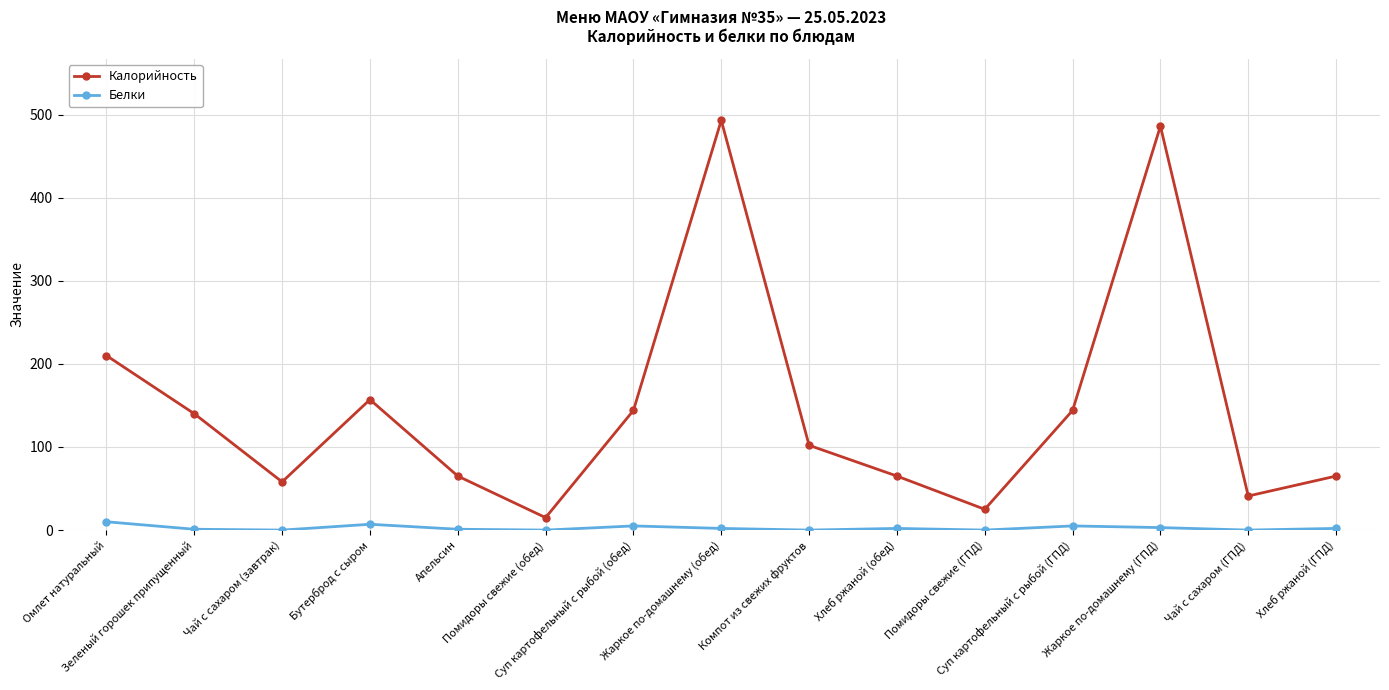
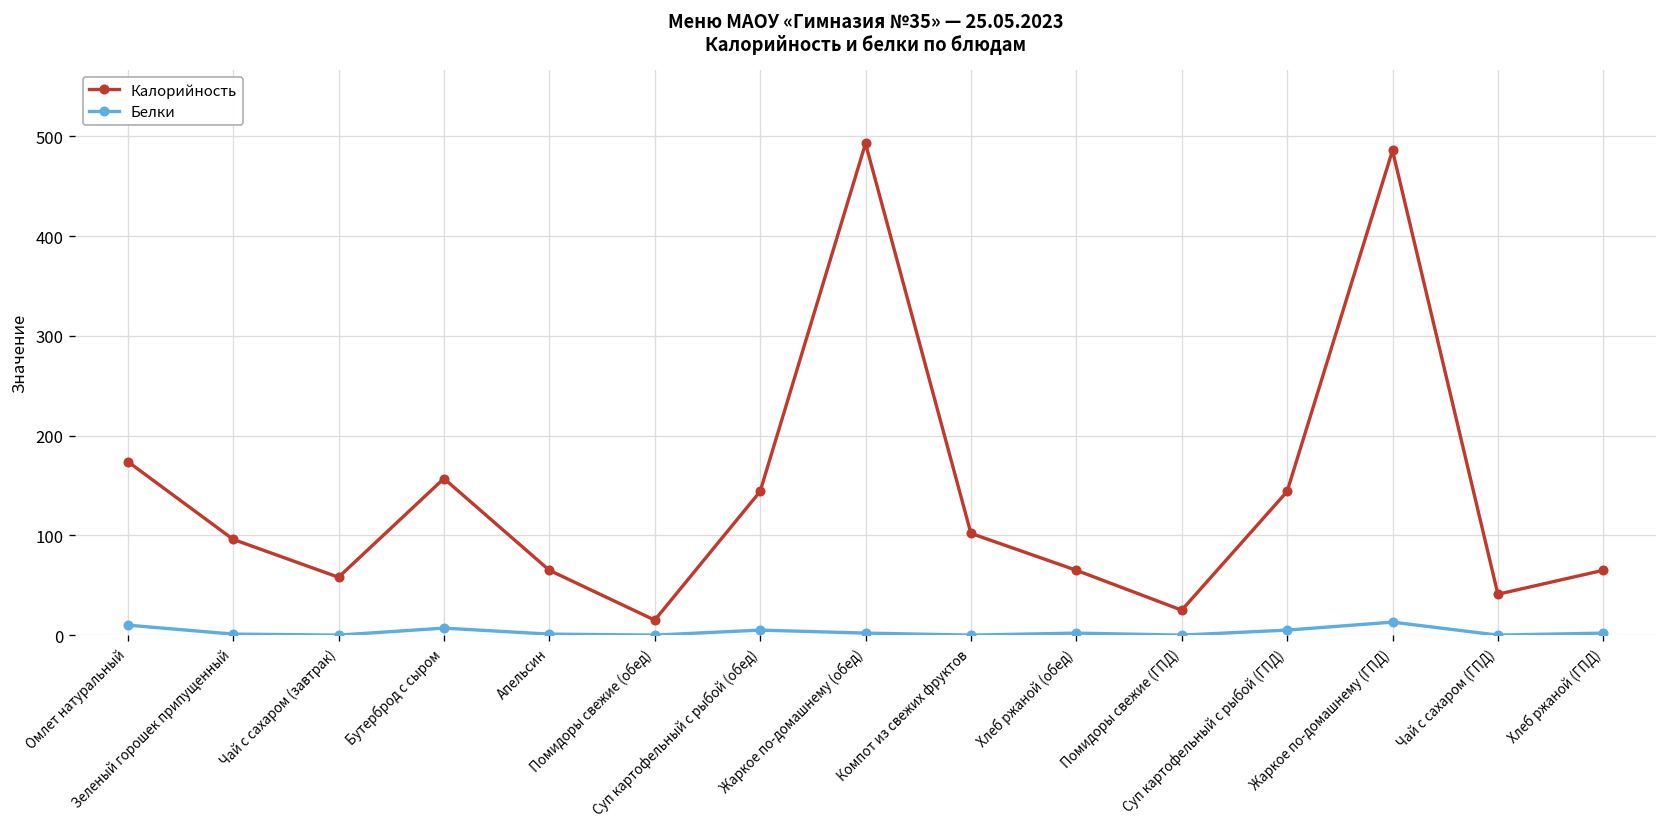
Калорийность, Омлет натуральный: 210 -> 170
Калорийность, Зеленый горошек припущенный: 140 -> 100
Белки, Жаркое по-домашнему (ГПД): 0 -> 10
